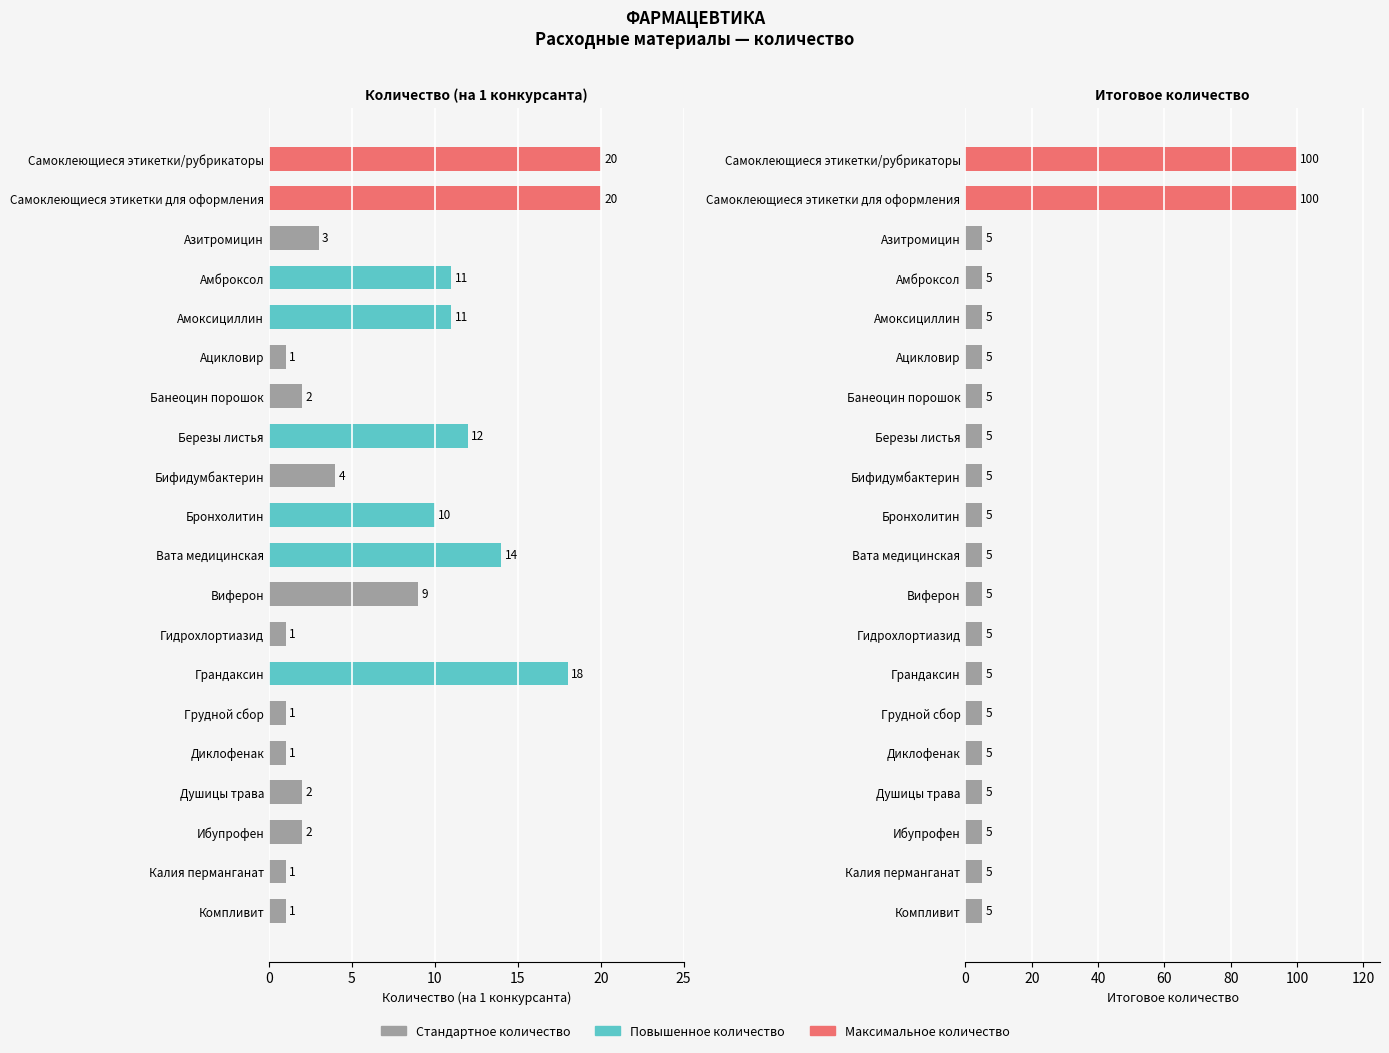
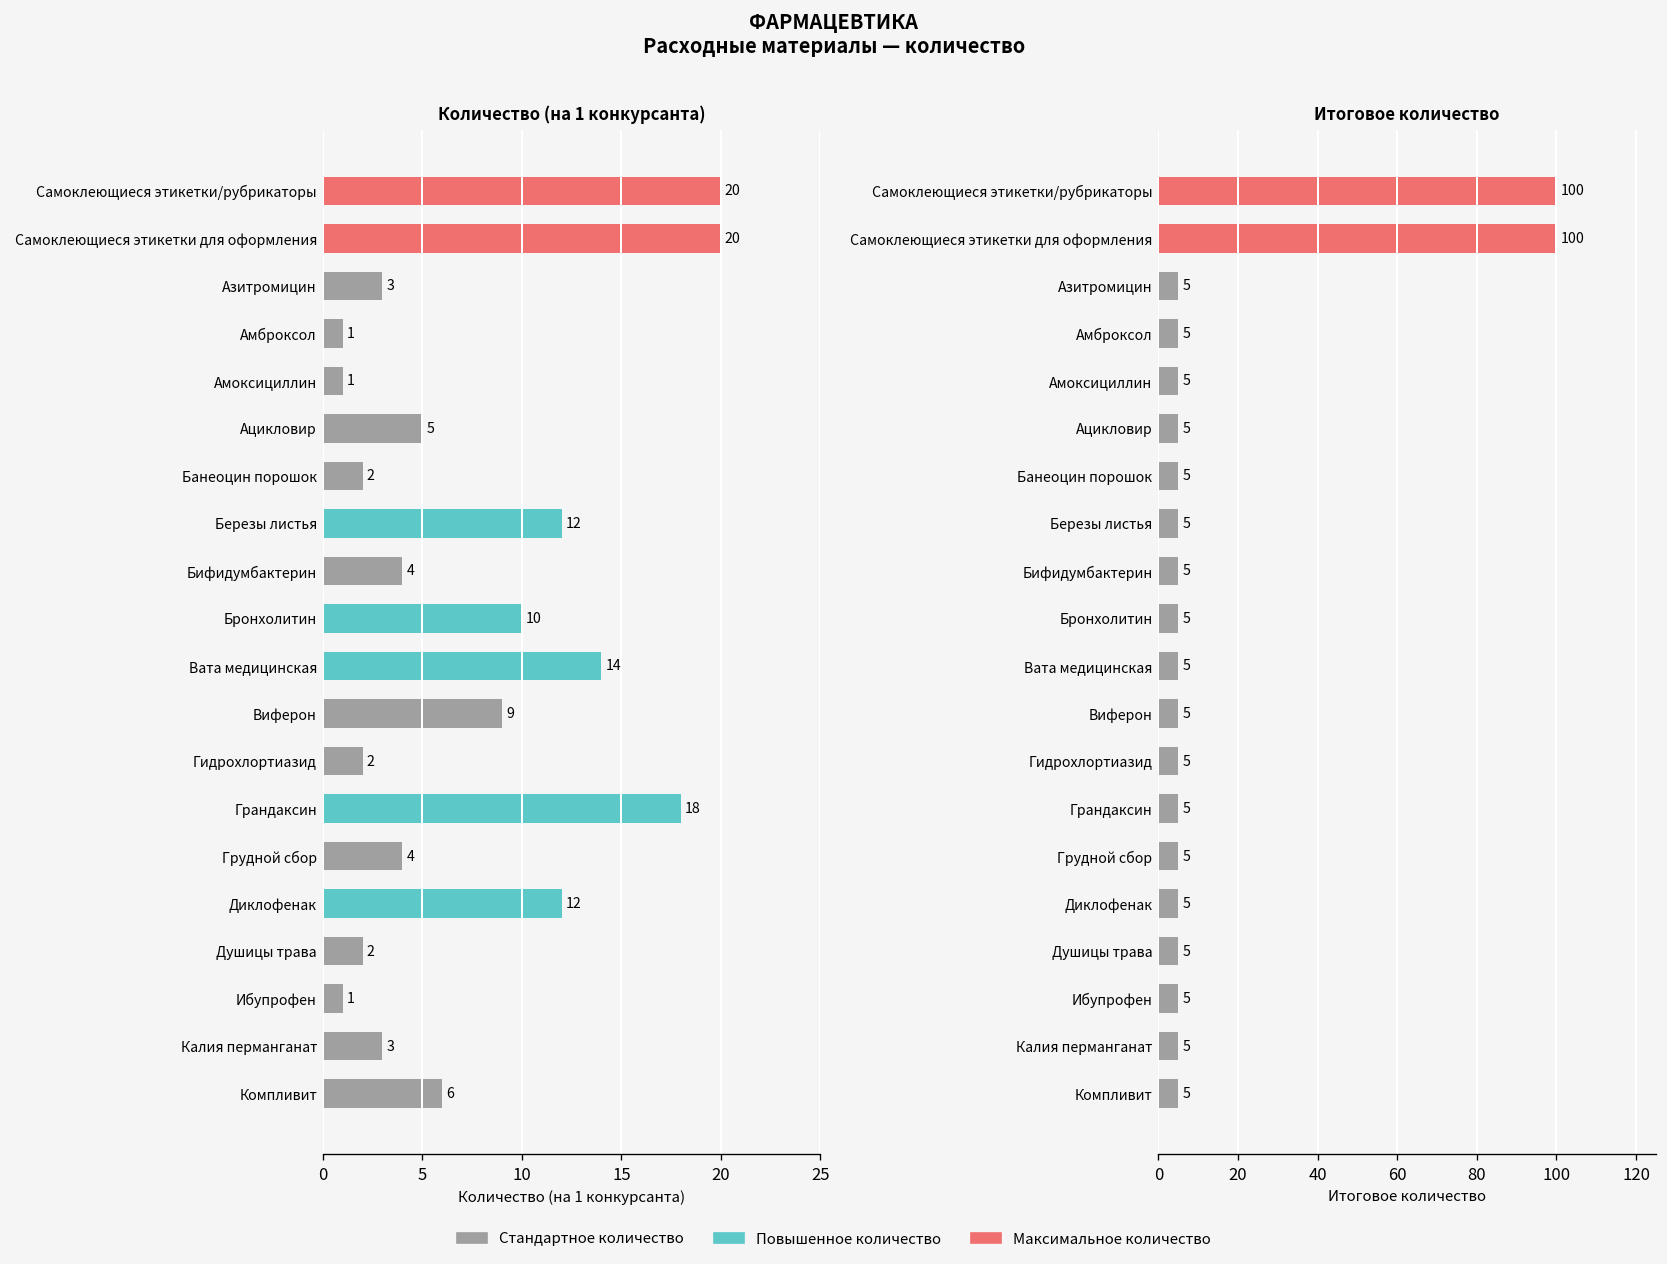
Количество (на 1 конкурсанта), Амброксол: 11 -> 1
Количество (на 1 конкурсанта), Амоксициллин: 11 -> 1
Количество (на 1 конкурсанта), Ацикловир: 1 -> 5
Количество (на 1 конкурсанта), Гидрохлортиазид: 1 -> 2
Количество (на 1 конкурсанта), Грудной сбор: 1 -> 4
Количество (на 1 конкурсанта), Диклофенак: 1 -> 12
Количество (на 1 конкурсанта), Ибупрофен: 2 -> 1
Количество (на 1 конкурсанта), Калия перманганат: 1 -> 3
Количество (на 1 конкурсанта), Компливит: 1 -> 6
